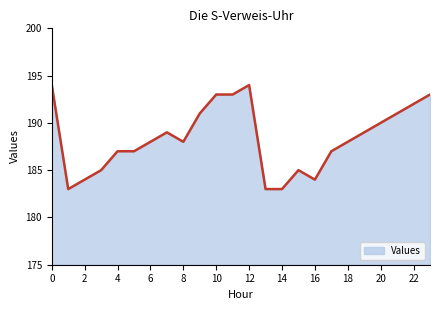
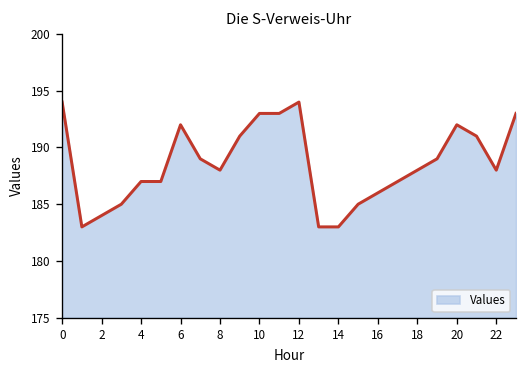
6: 188 -> 192
16: 184 -> 186
20: 190 -> 192
22: 192 -> 188
